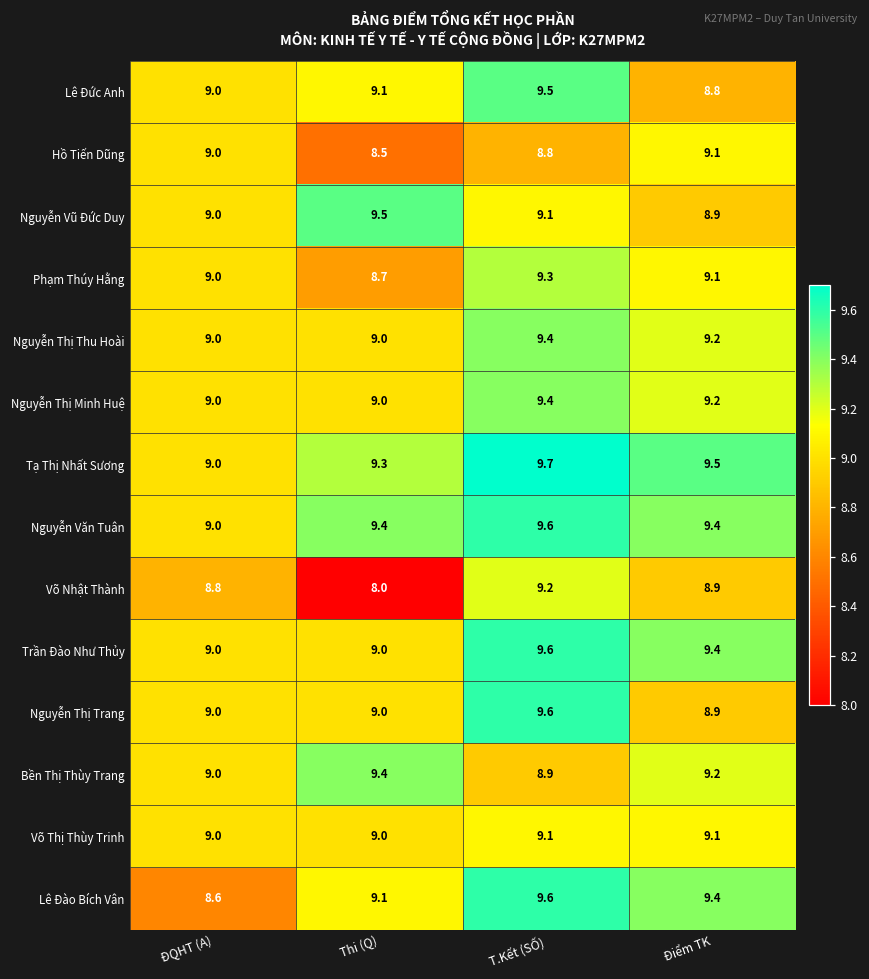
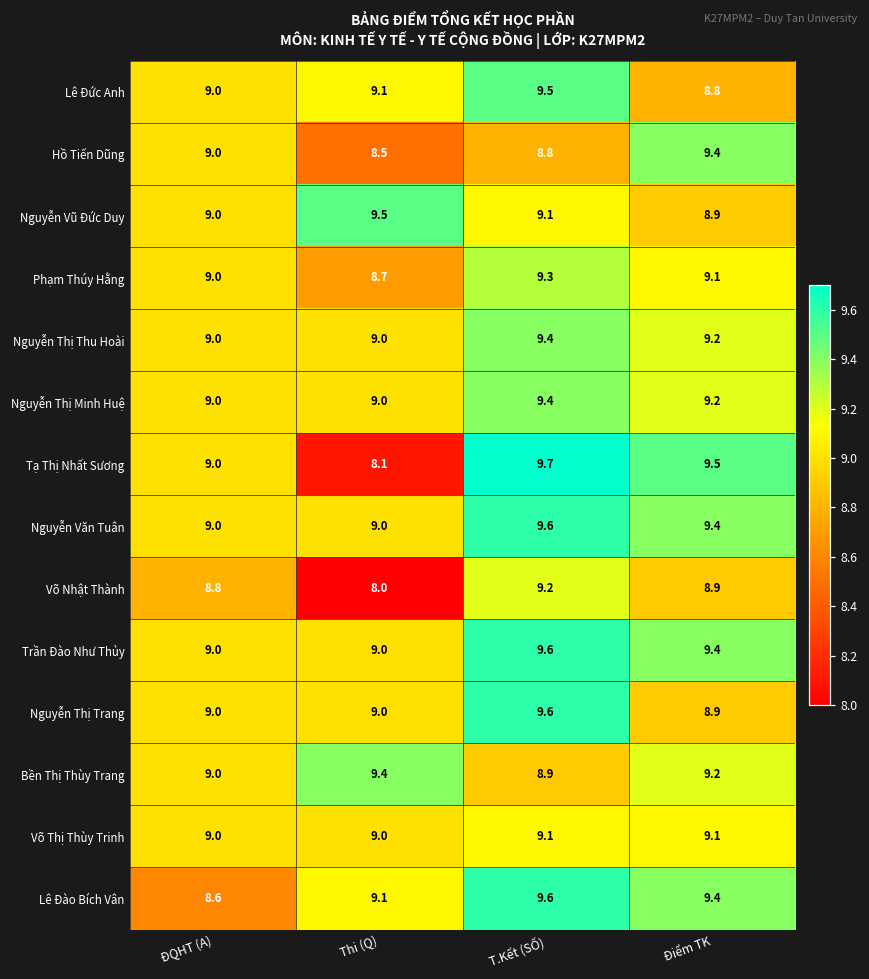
Hồ Tiến Dũng, Điểm TK: 9.1 -> 9.4
Tạ Thị Nhất Sương, Thi (Q): 9.3 -> 8.1
Nguyễn Văn Tuân, Thi (Q): 9.4 -> 9.0
